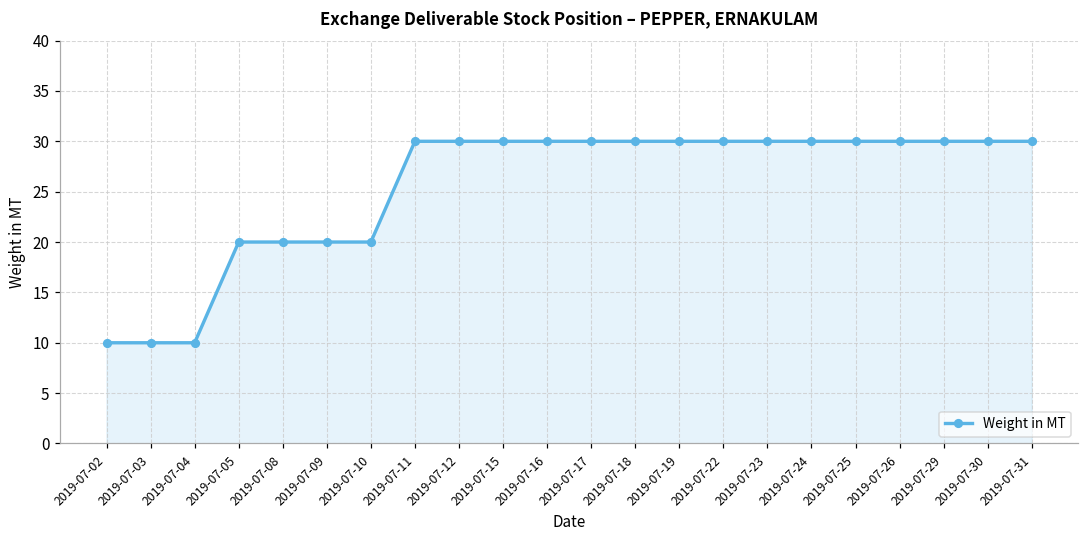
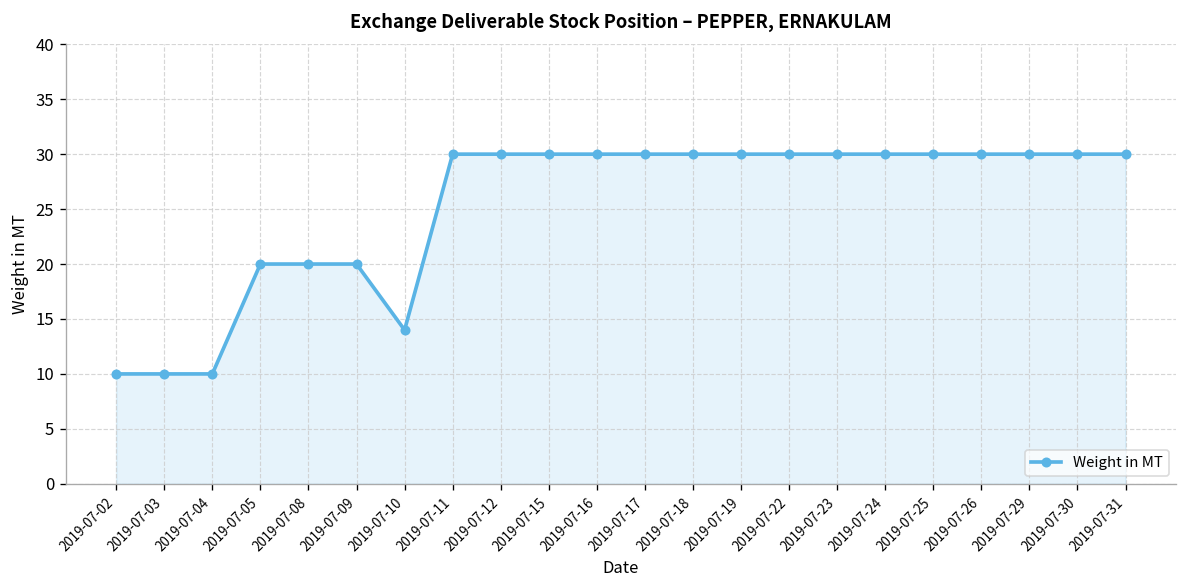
2019-07-10: 20 -> 14
